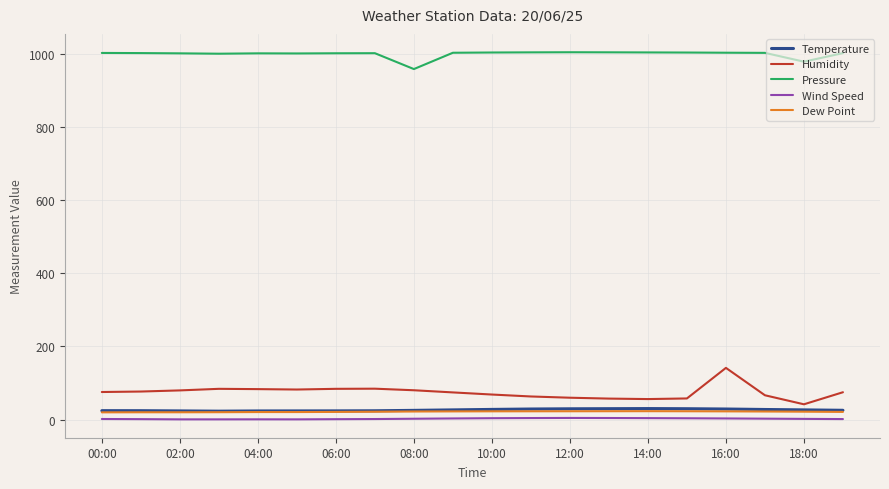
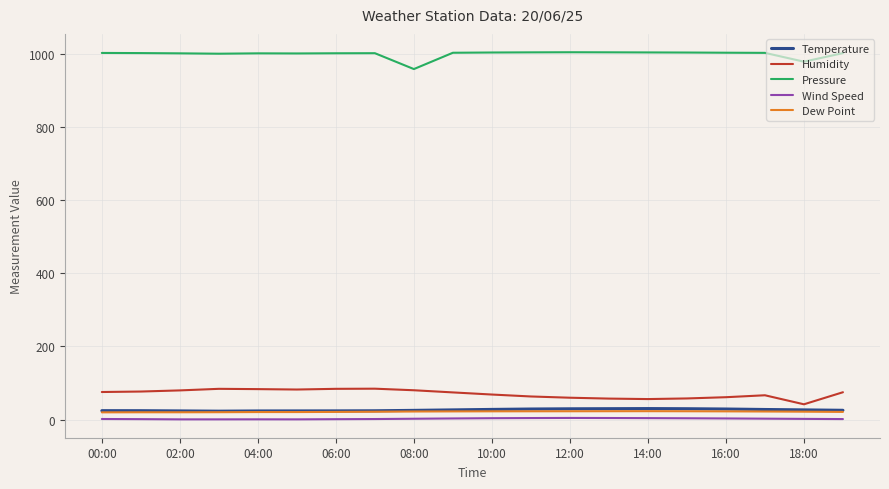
Humidity, 16:00: 140 -> 60
